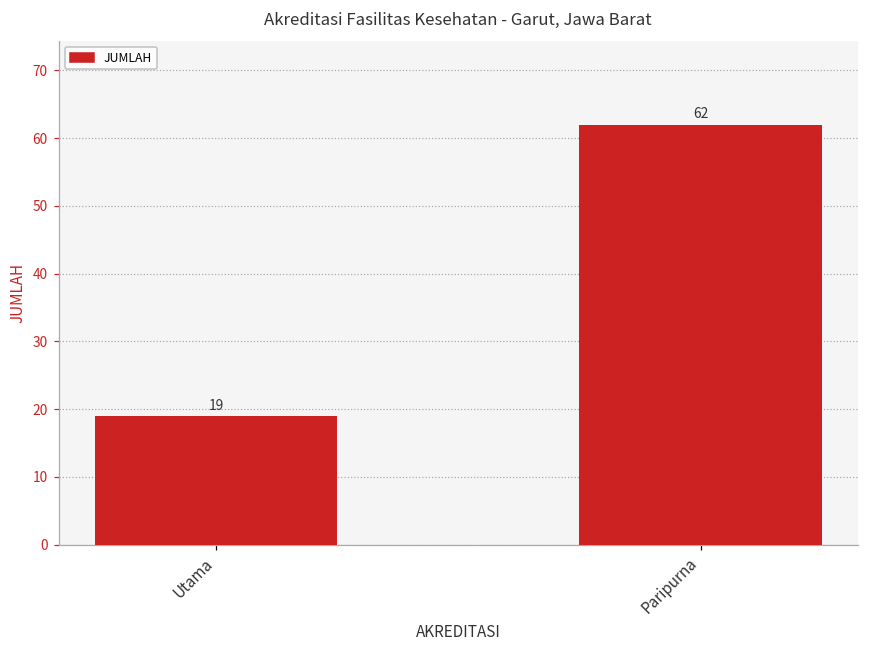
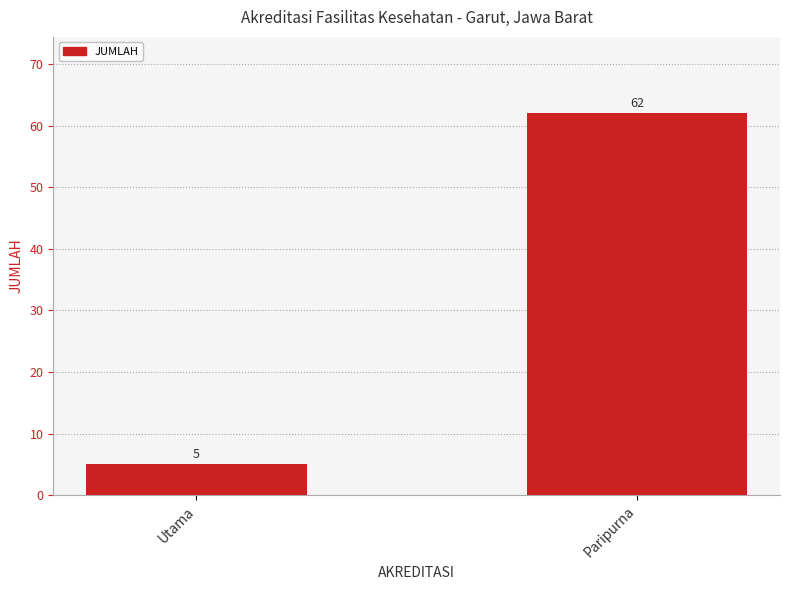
Utama: 19 -> 5
